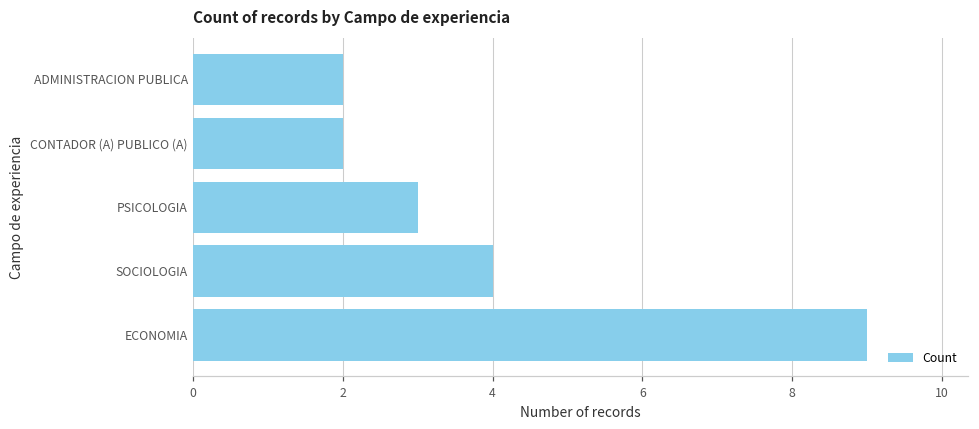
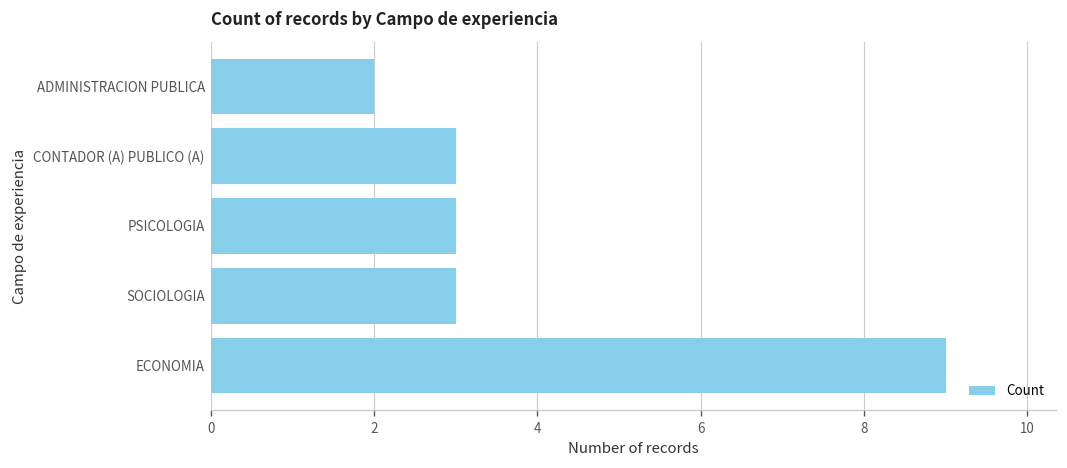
CONTADOR (A) PUBLICO (A): 2 -> 3
SOCIOLOGIA: 4 -> 3
